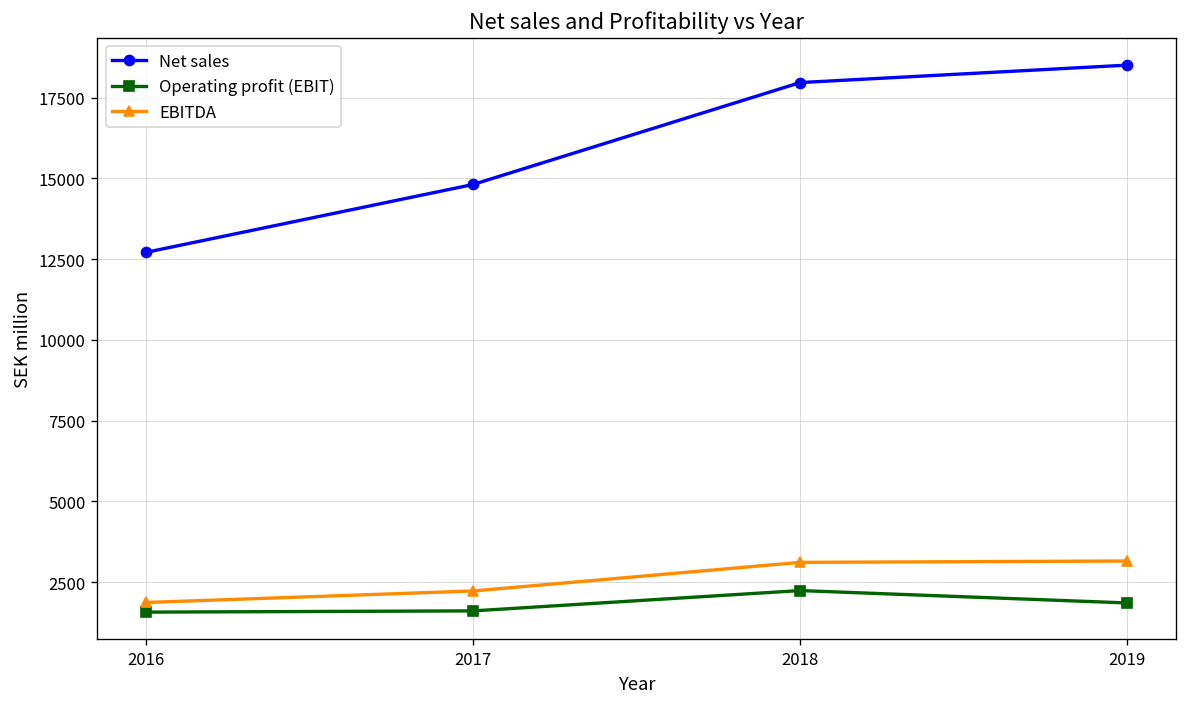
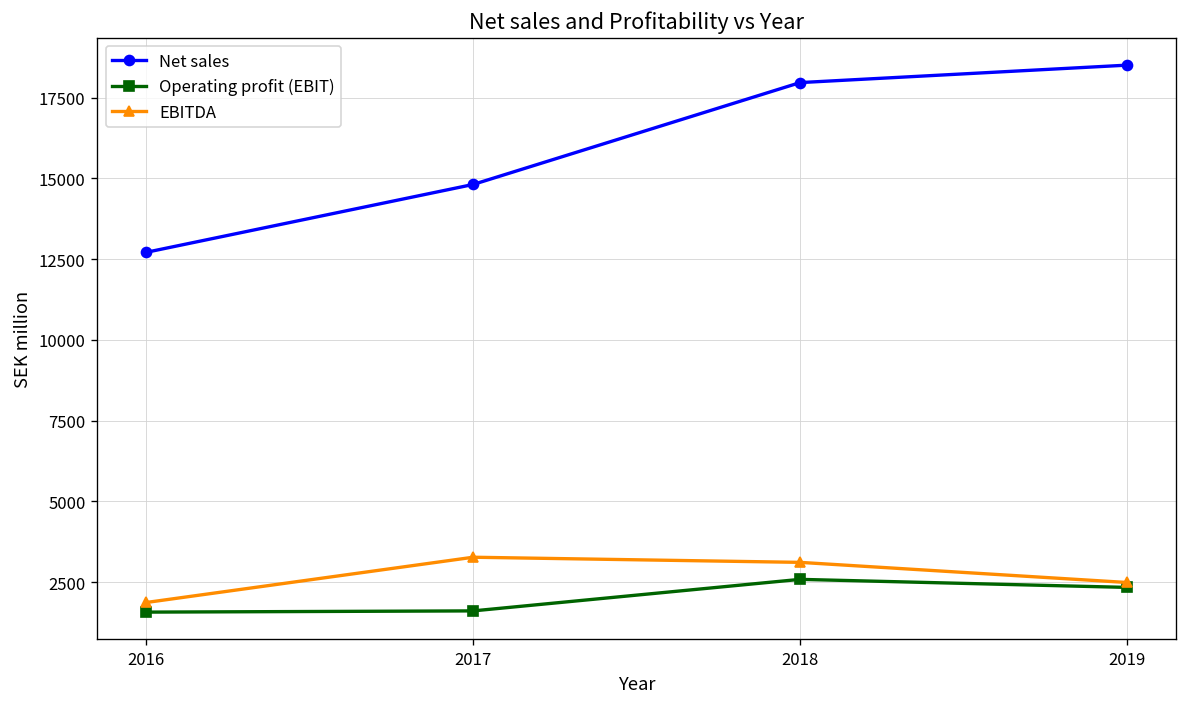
EBITDA, 2017: 2200 -> 3300
Operating profit (EBIT), 2018: 2200 -> 2600
Operating profit (EBIT), 2019: 1900 -> 2300
EBITDA, 2019: 3200 -> 2500
